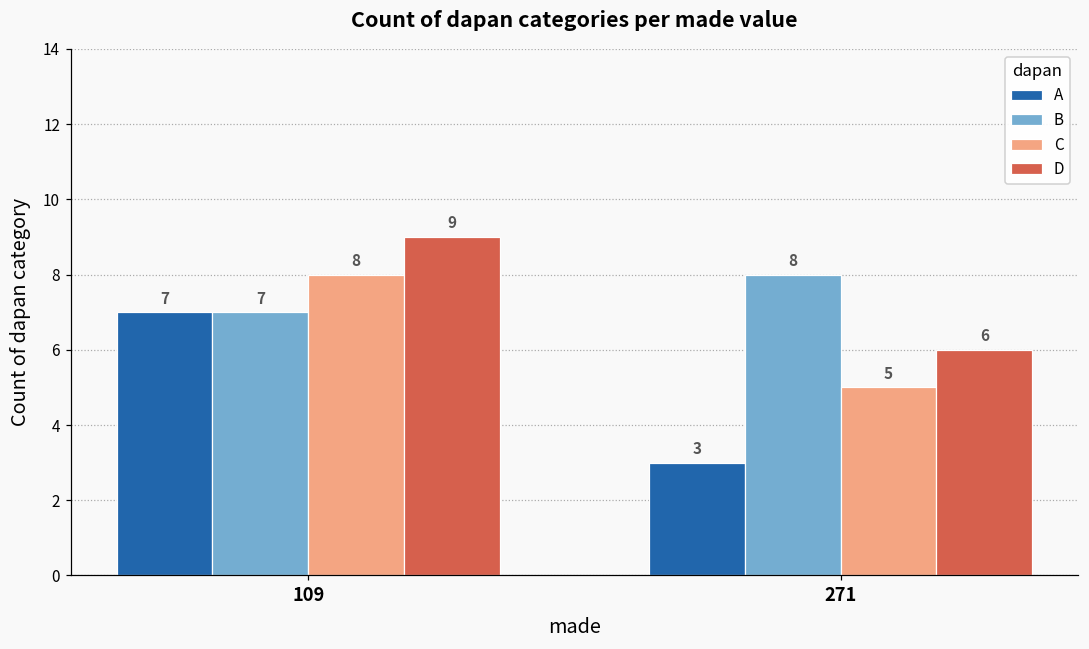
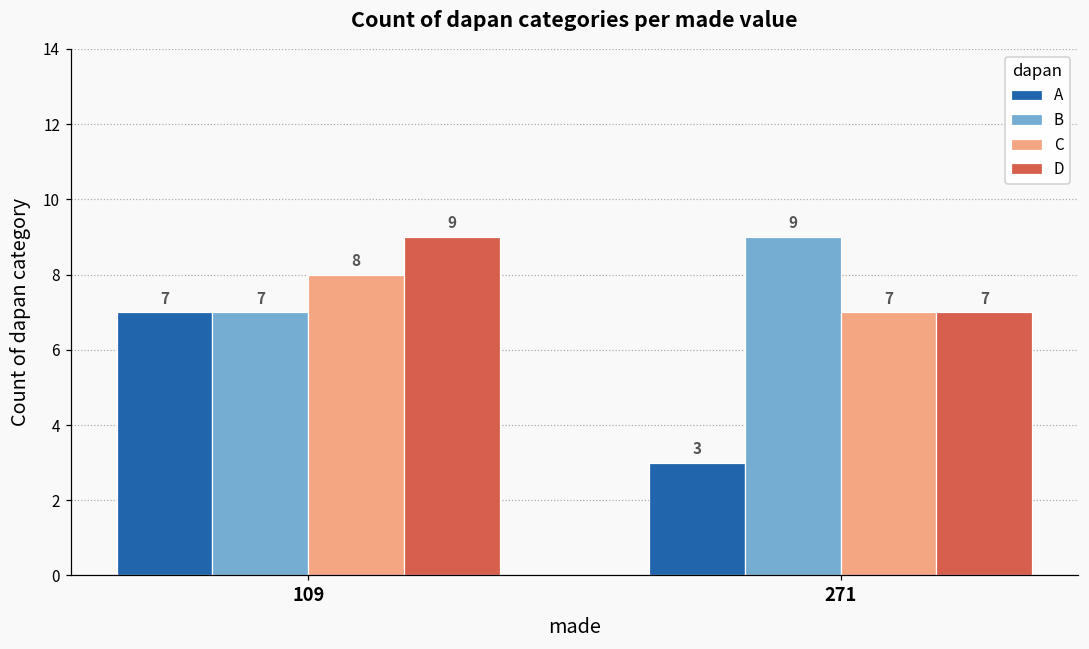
B, 271: 8 -> 9
C, 271: 5 -> 7
D, 271: 6 -> 7
